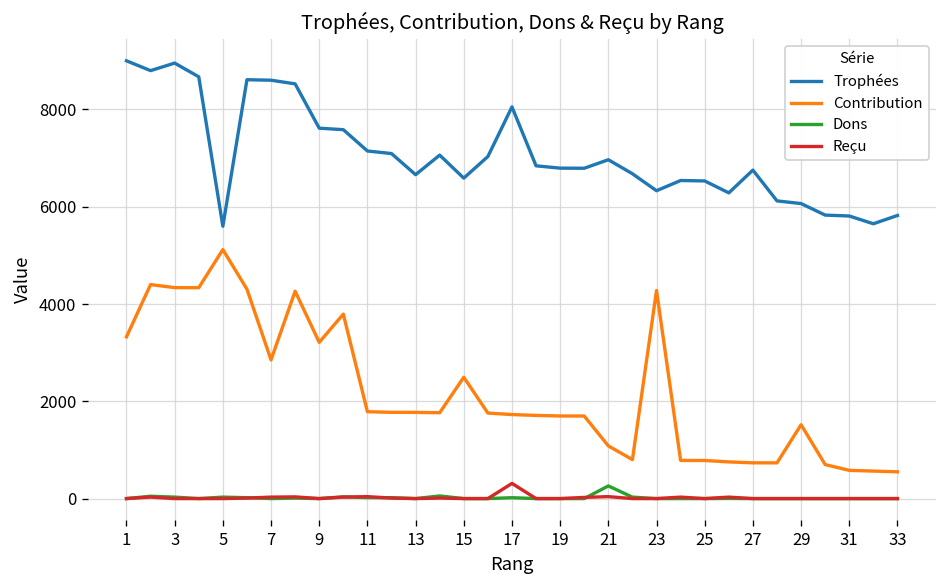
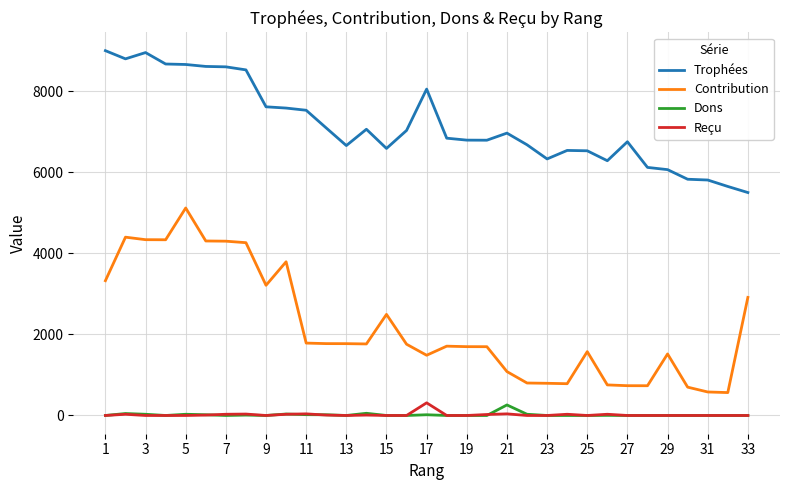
Trophées, 5: 5600 -> 8700
Contribution, 7: 2900 -> 4300
Trophées, 11: 7100 -> 7500
Contribution, 17: 1700 -> 1500
Contribution, 23: 4300 -> 800
Contribution, 25: 800 -> 1600
Trophées, 33: 5800 -> 5500
Contribution, 33: 600 -> 2900
